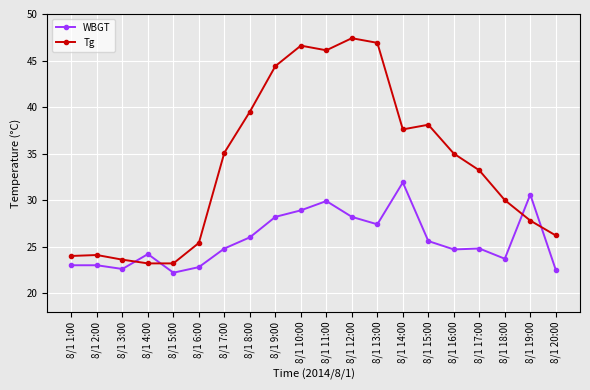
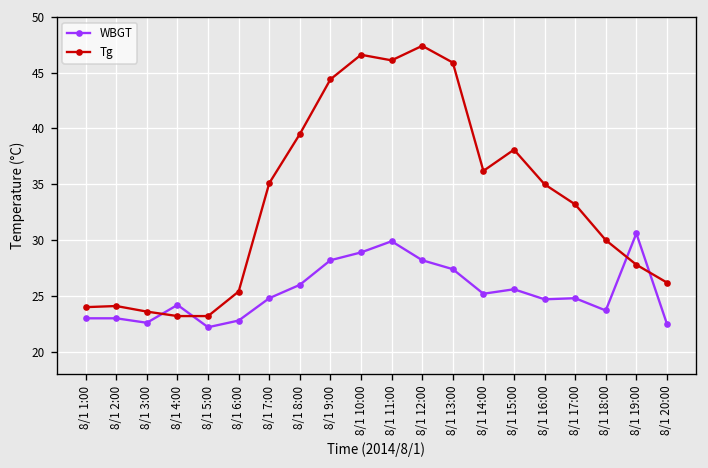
Tg, 8/1 13:00: 47 -> 46
WBGT, 8/1 14:00: 32 -> 25
Tg, 8/1 14:00: 38 -> 36
